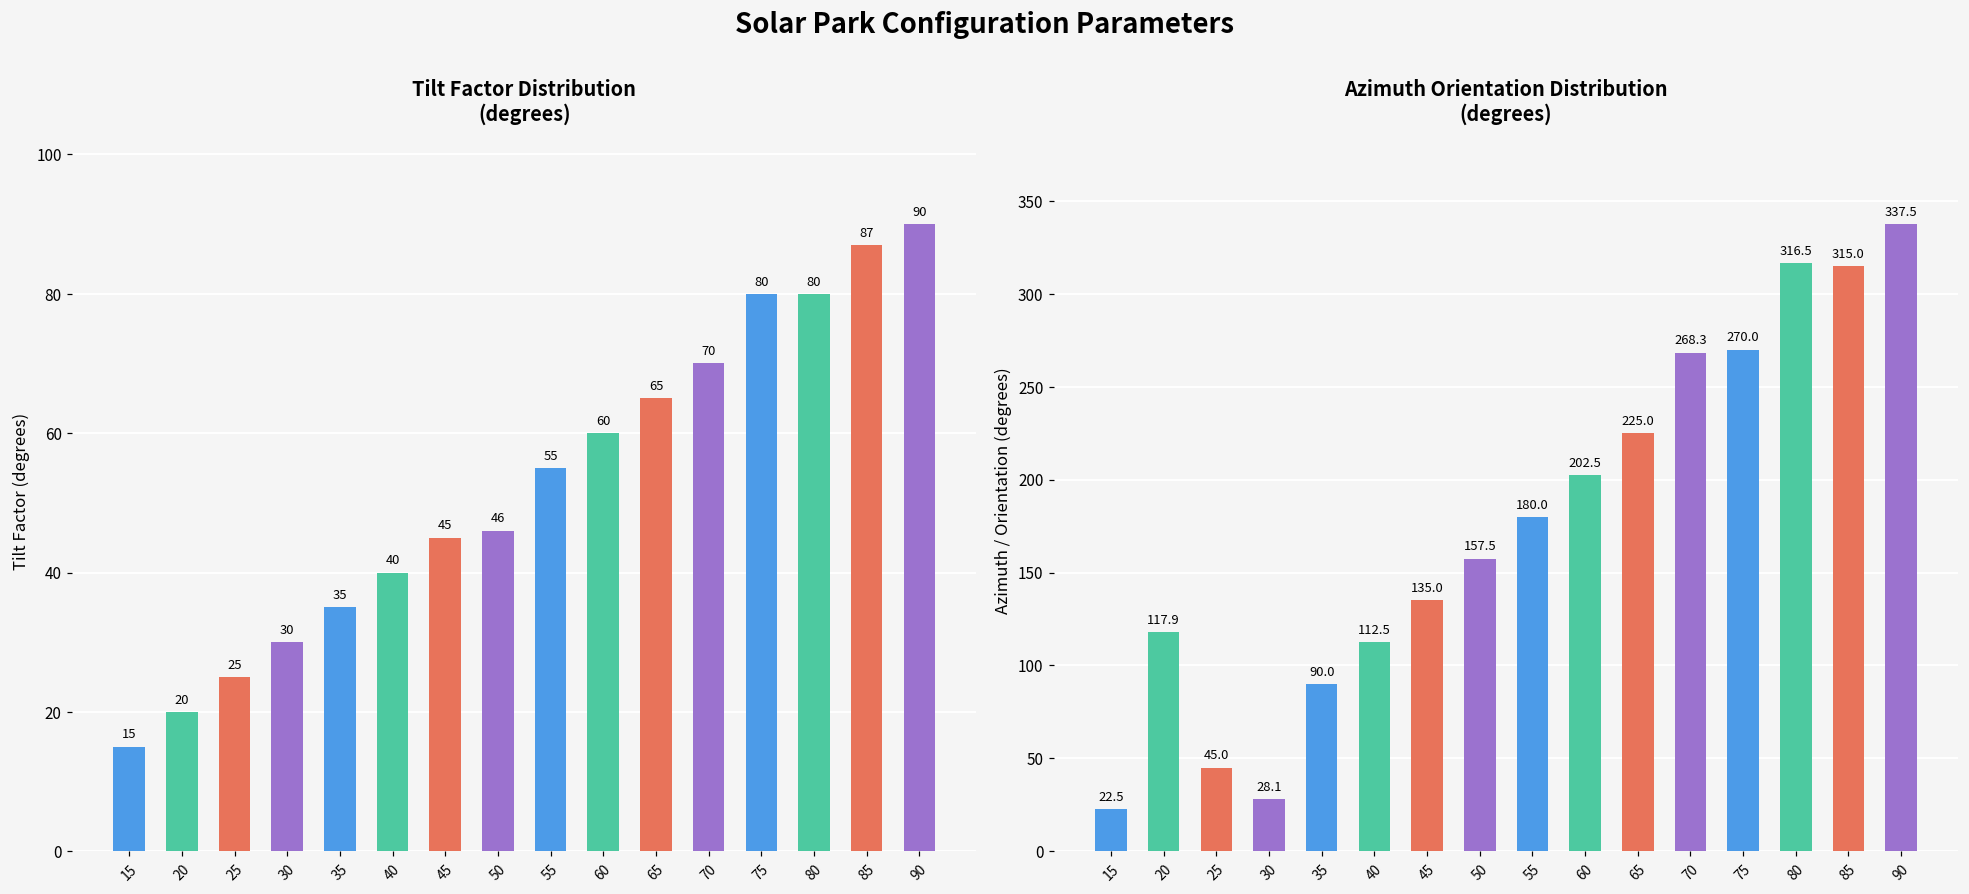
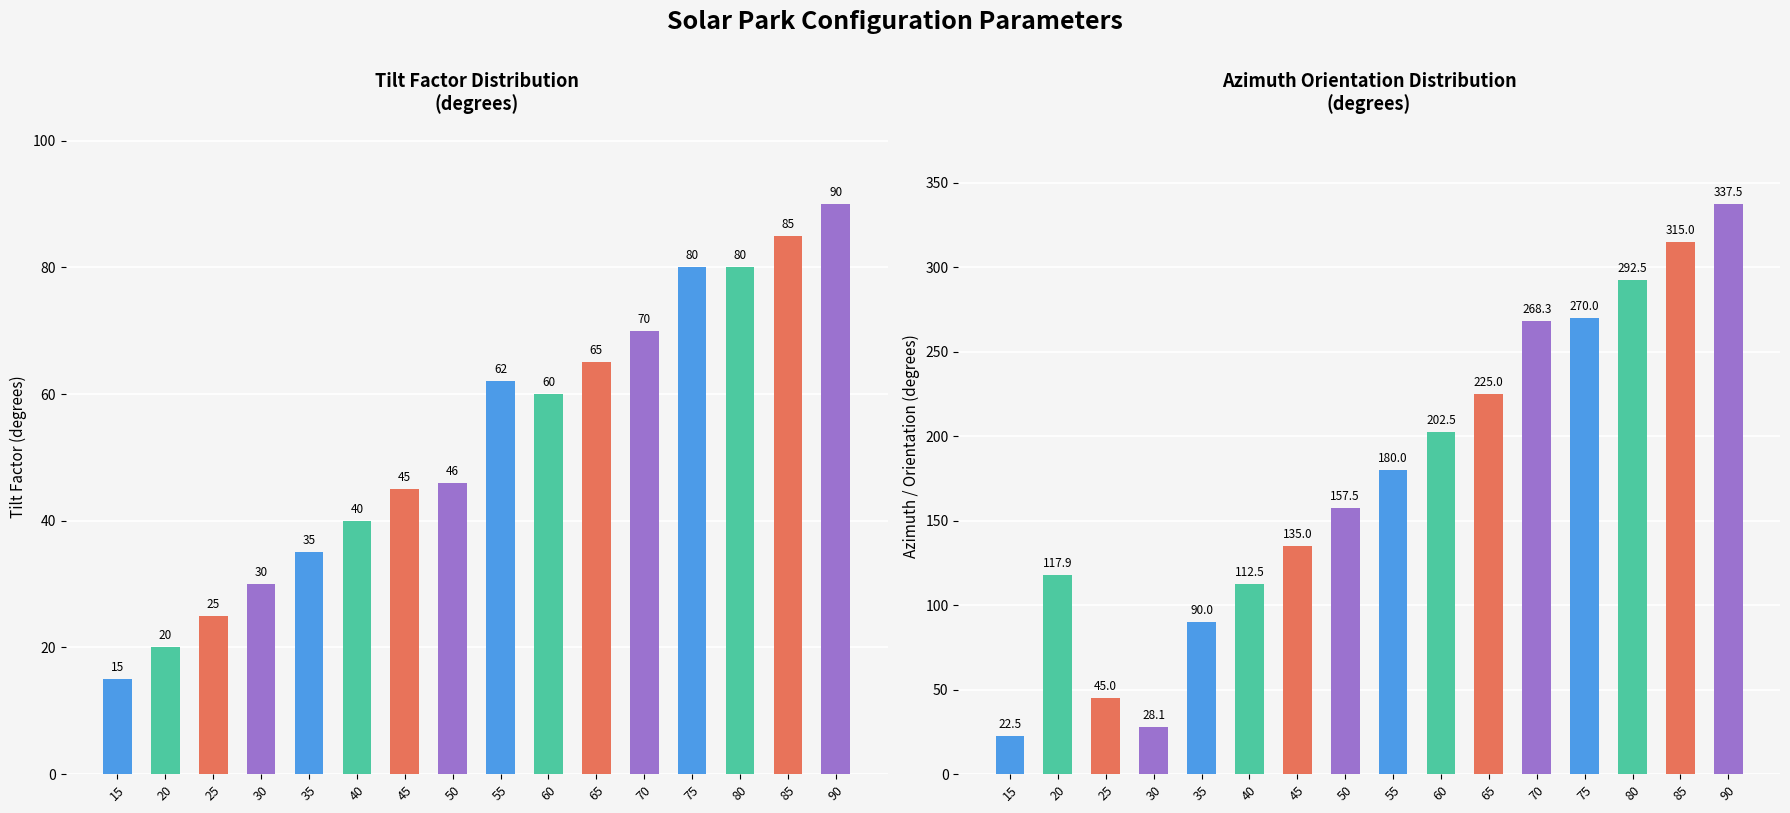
Tilt Factor Distribution (degrees), 55: 55 -> 62
Tilt Factor Distribution (degrees), 85: 87 -> 85
Azimuth Orientation Distribution (degrees), 80: 316.5 -> 292.5
